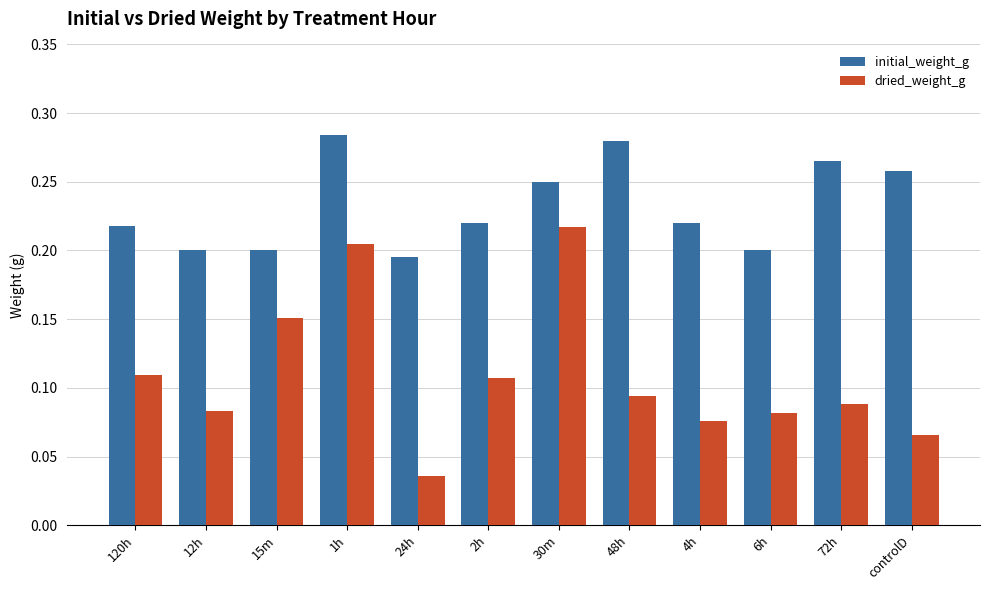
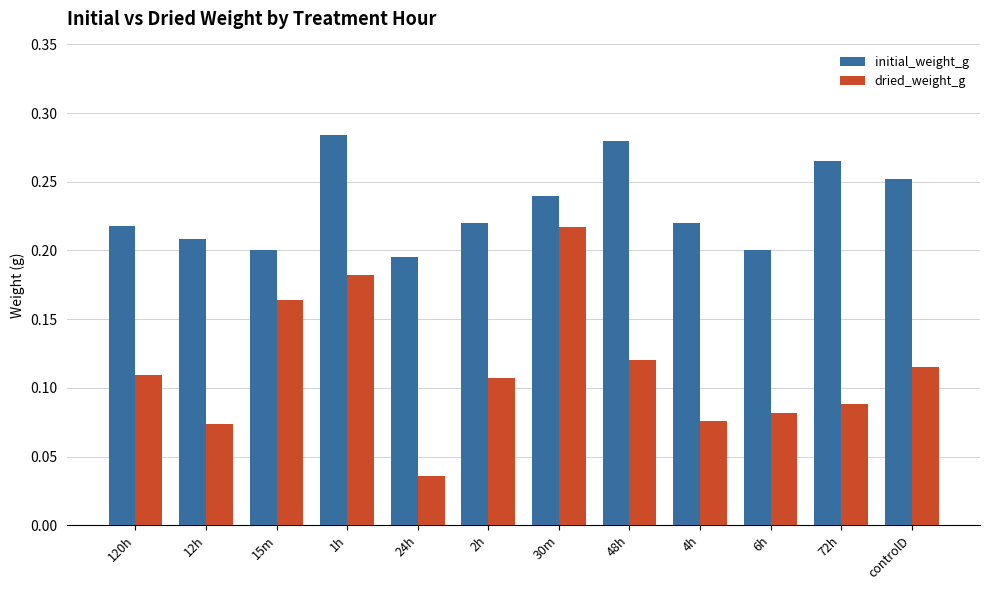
initial_weight_g, 12h: 0.200 -> 0.208
dried_weight_g, 12h: 0.083 -> 0.074
dried_weight_g, 15m: 0.151 -> 0.164
dried_weight_g, 1h: 0.205 -> 0.182
initial_weight_g, 30m: 0.25 -> 0.24
dried_weight_g, 48h: 0.094 -> 0.120
initial_weight_g, controlD: 0.258 -> 0.252
dried_weight_g, controlD: 0.066 -> 0.115
